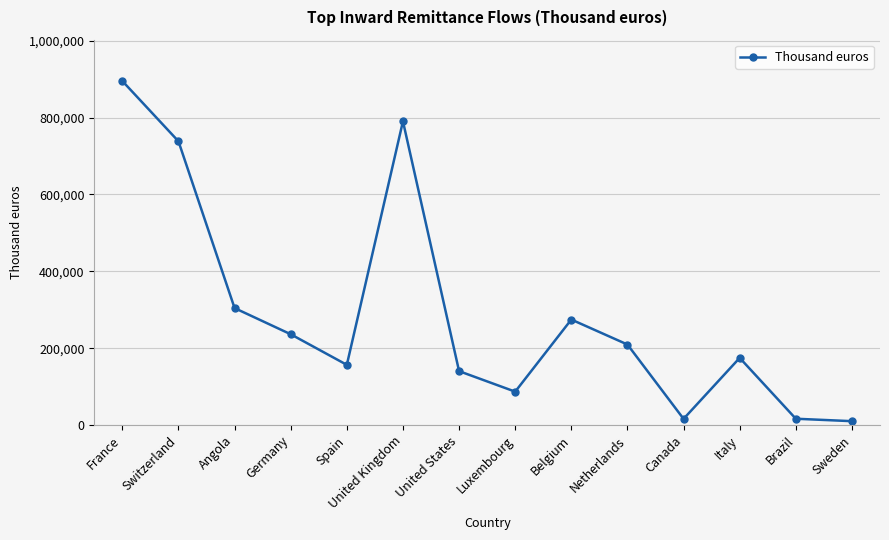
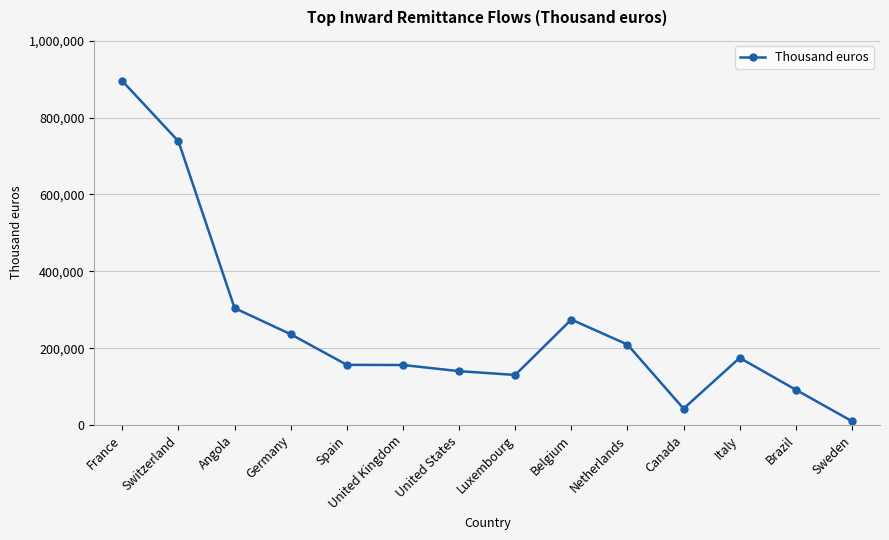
United Kingdom: 790,000 -> 160,000
Luxembourg: 90,000 -> 130,000
Canada: 20,000 -> 40,000
Brazil: 20,000 -> 90,000
